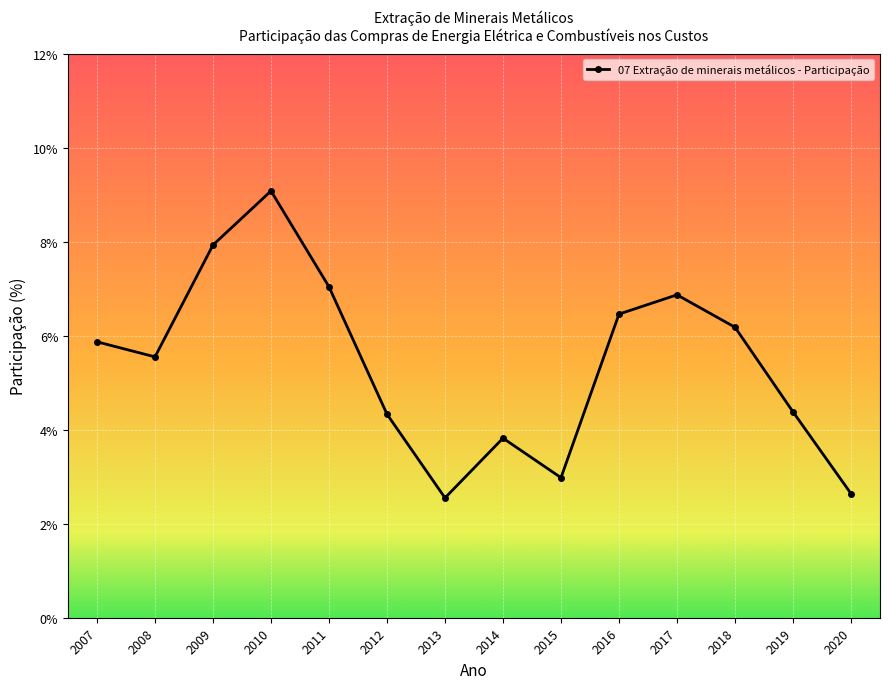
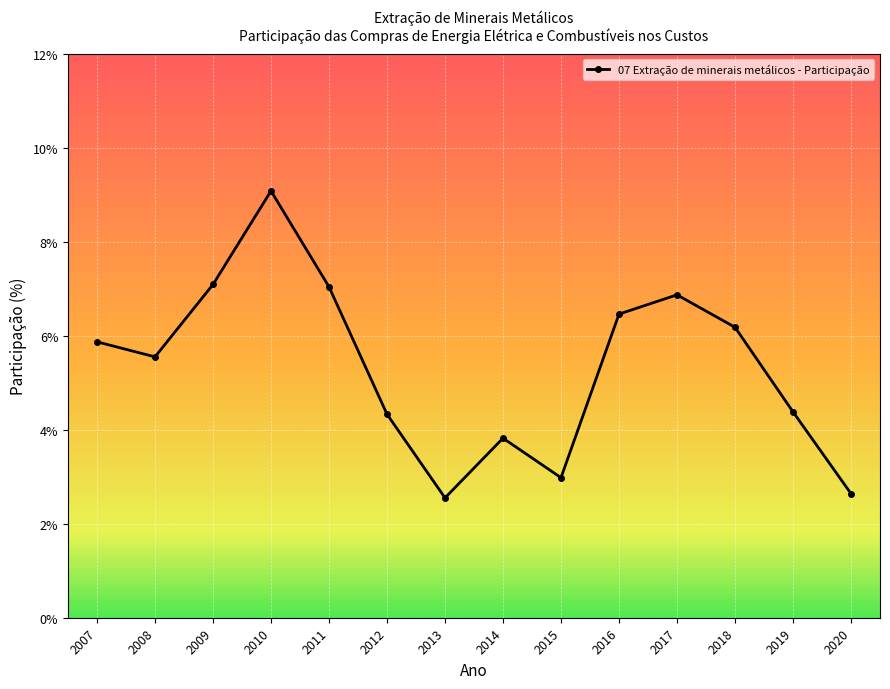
2009: 7.9% -> 7.1%
